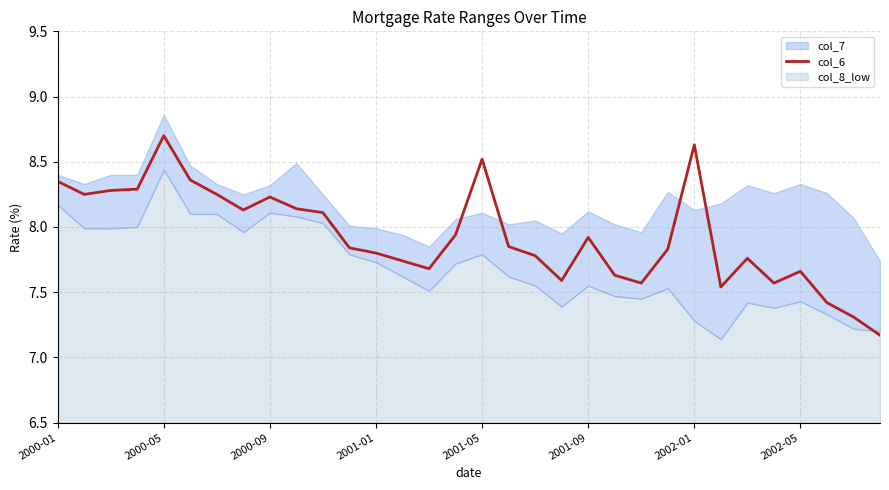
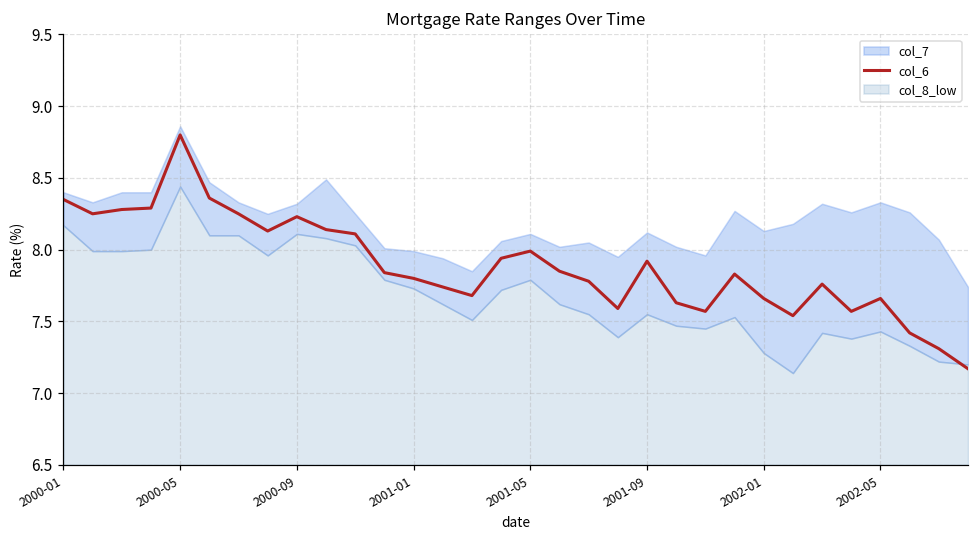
col_6, 2000-05: 8.7 -> 8.8
col_6, 2001-05: 8.52 -> 7.99
col_6, 2002-01: 8.63 -> 7.66
